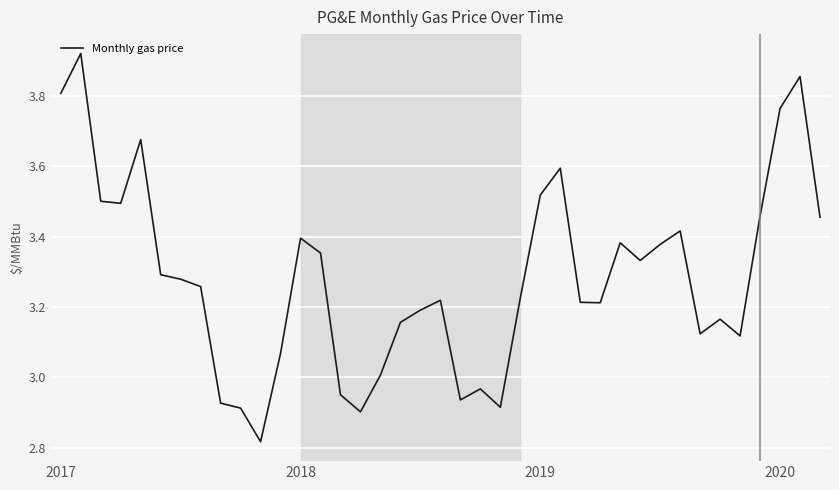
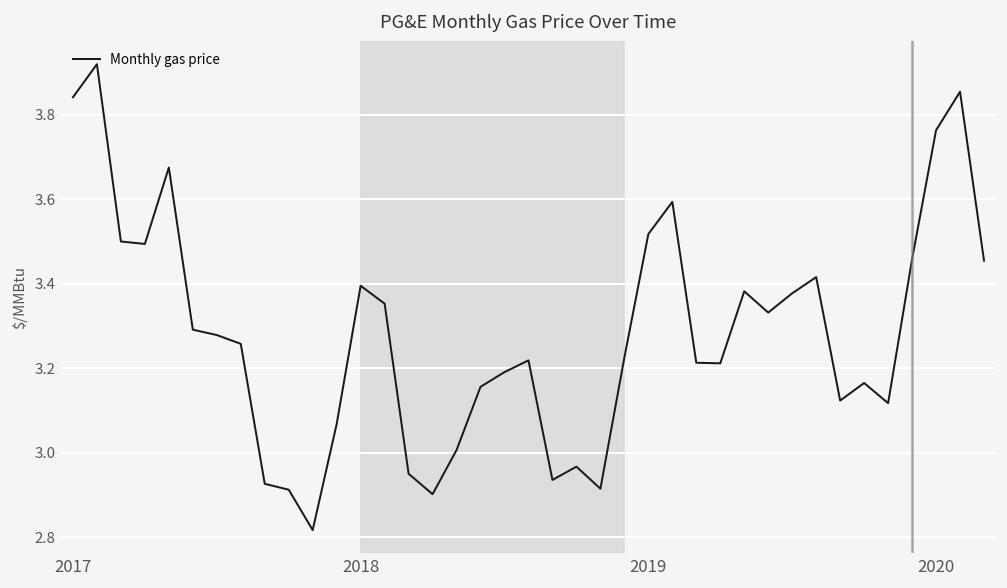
2017: 3.81 -> 3.84
